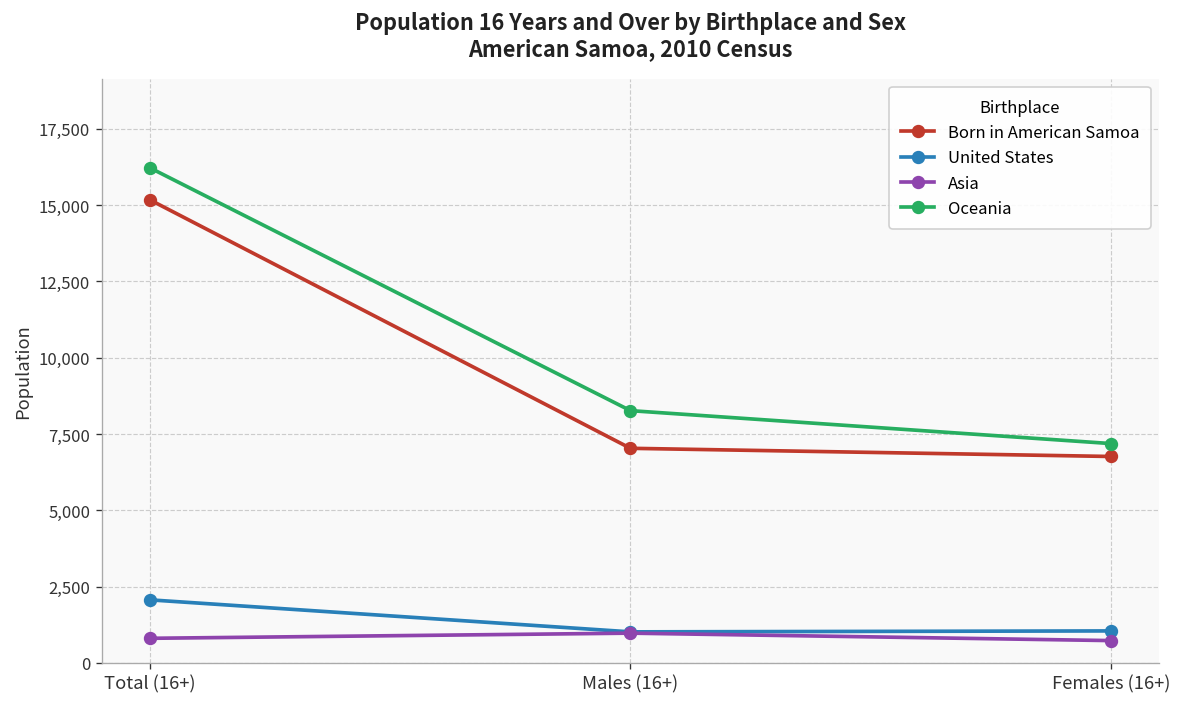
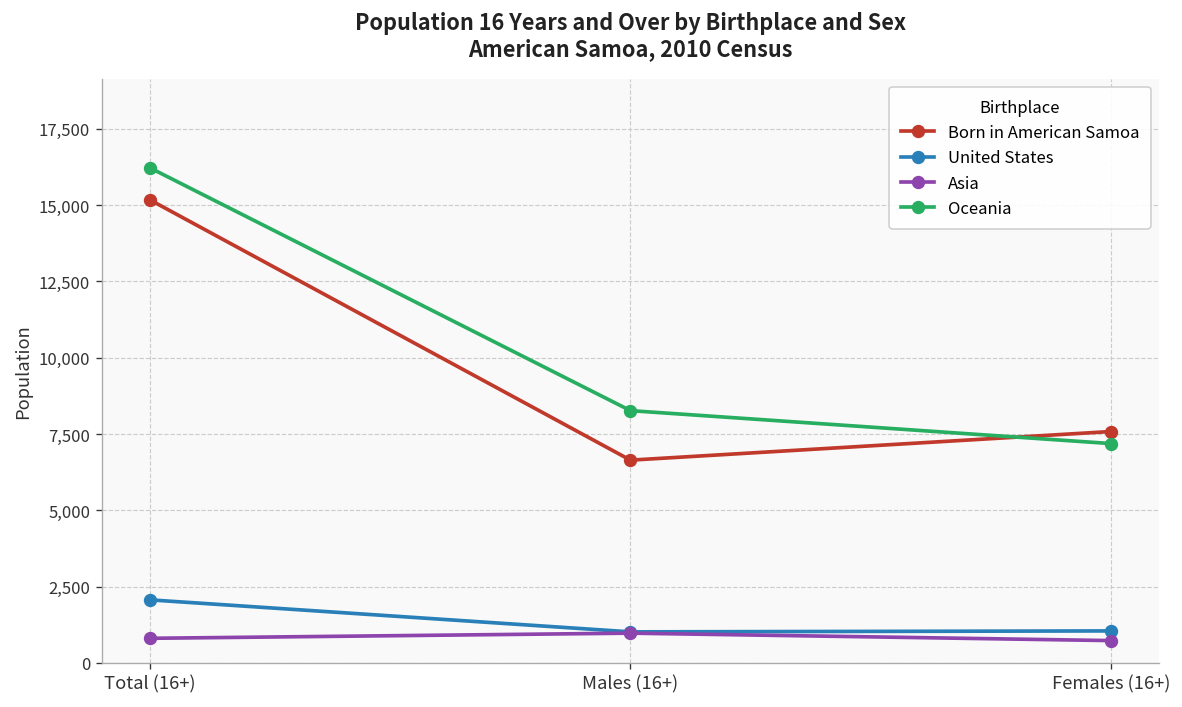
Born in American Samoa, Males (16+): 7,000 -> 6,600
Born in American Samoa, Females (16+): 6,800 -> 7,600
